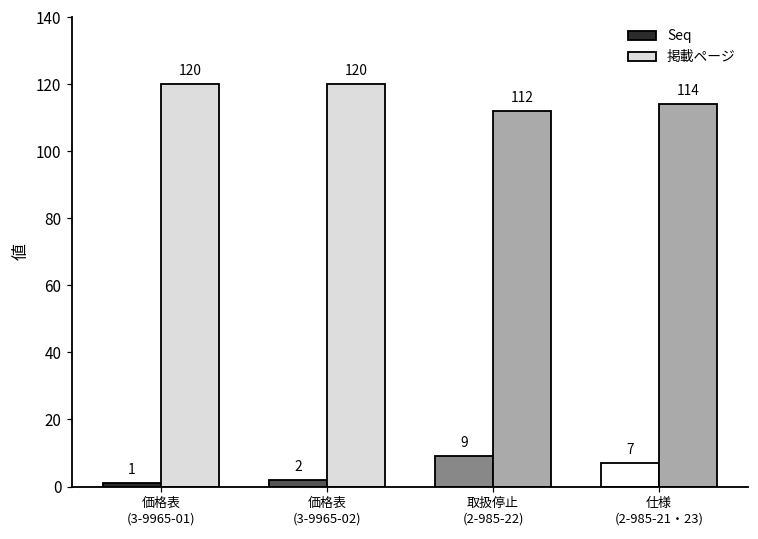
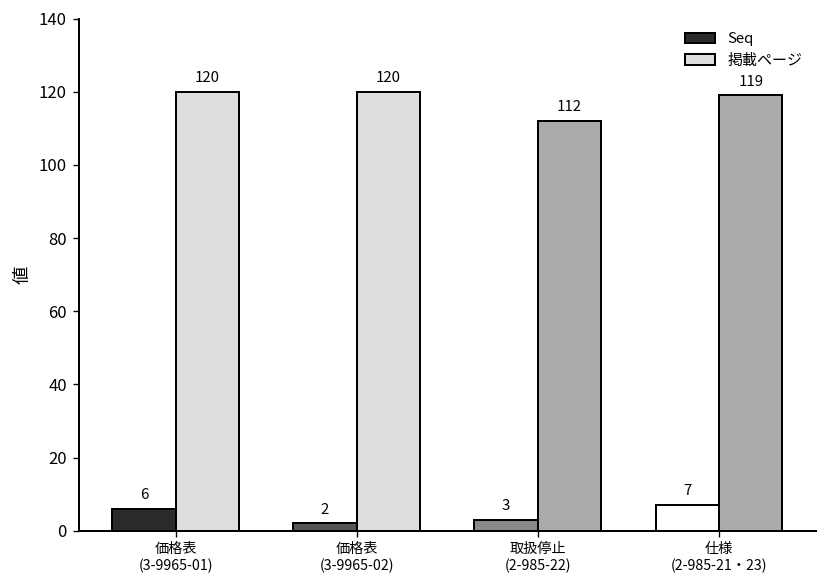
Seq, 価格表 (3-9965-01): 1 -> 6
Seq, 取扱停止 (2-985-22): 9 -> 3
掲載ページ, 仕様 (2-985-21・23): 114 -> 119
